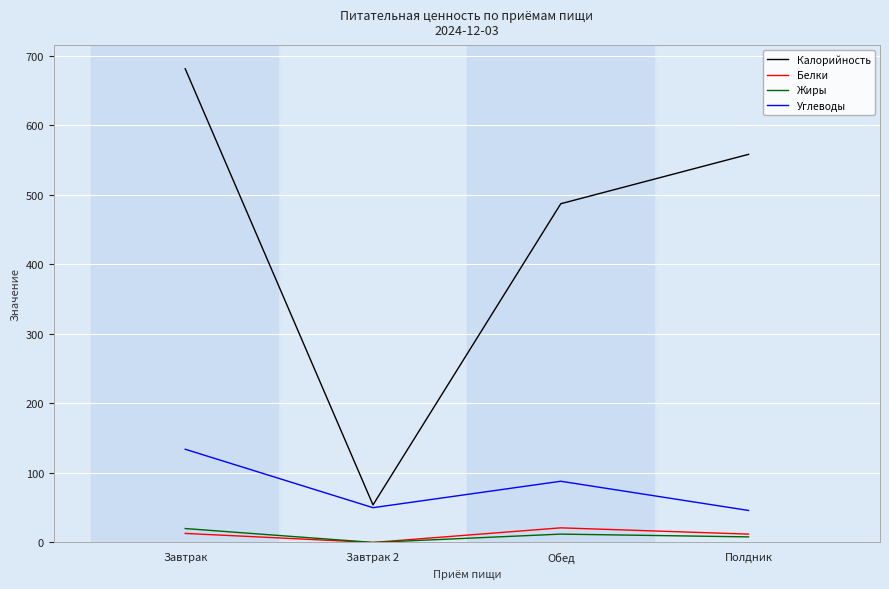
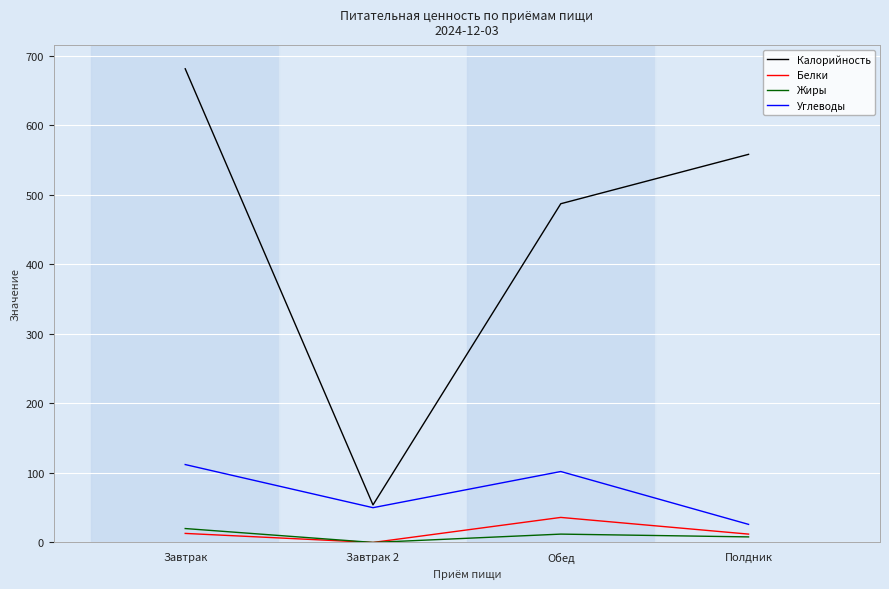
Углеводы, Завтрак: 130 -> 110
Белки, Обед: 20 -> 40
Углеводы, Обед: 90 -> 100
Углеводы, Полдник: 50 -> 30
